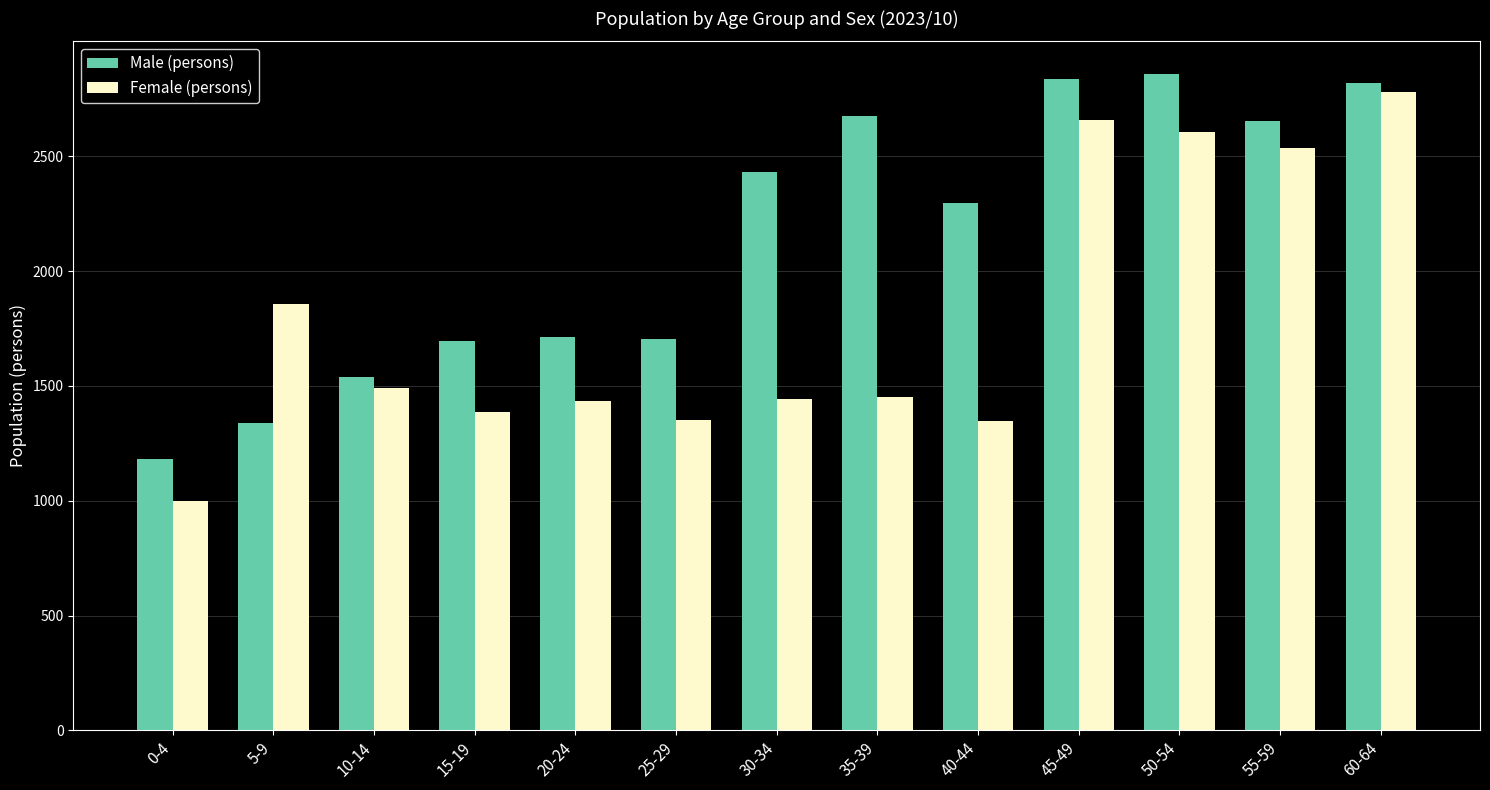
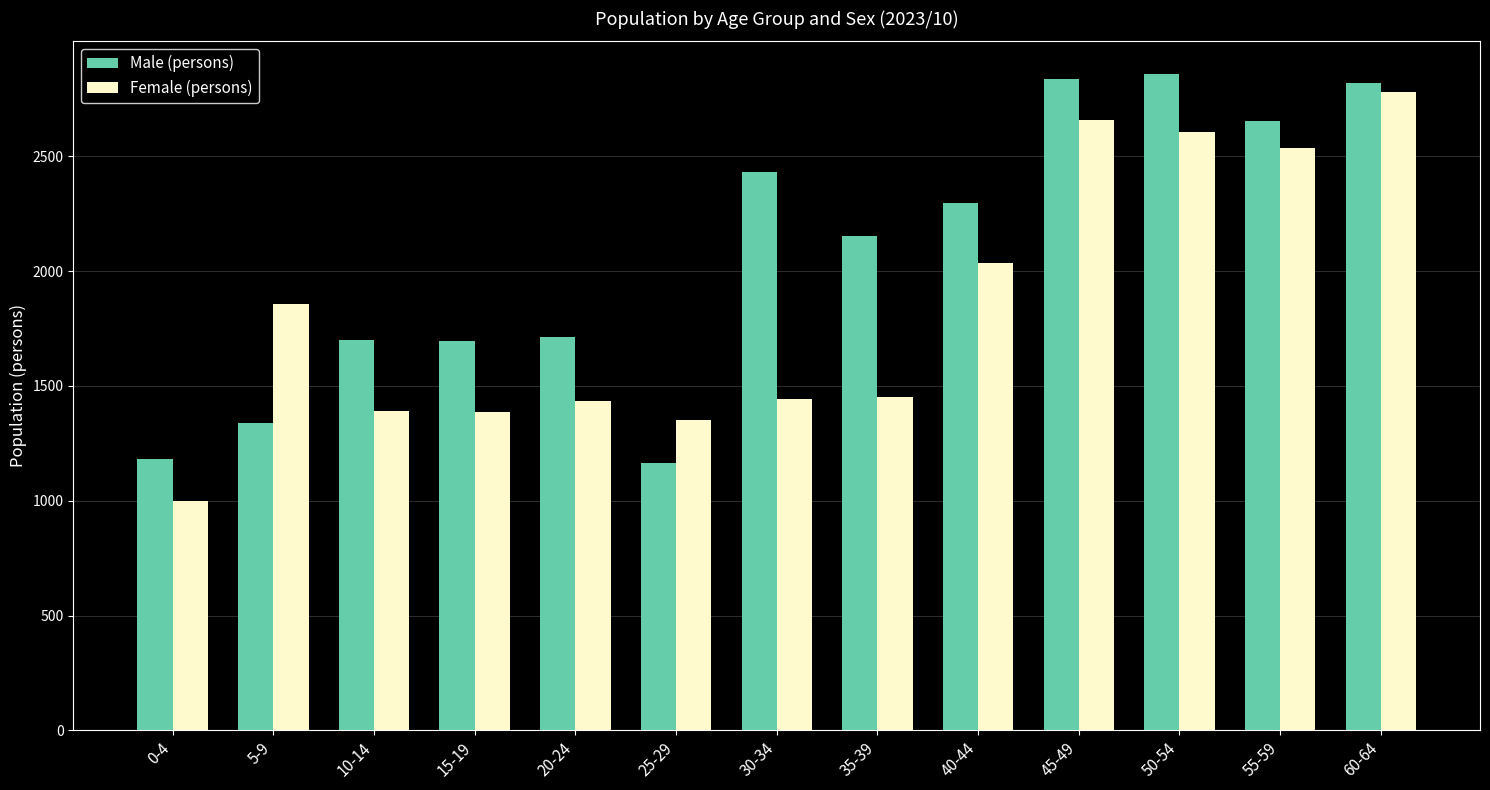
Male (persons), 10-14: 1540 -> 1700
Female (persons), 10-14: 1490 -> 1390
Male (persons), 25-29: 1710 -> 1160
Male (persons), 35-39: 2670 -> 2150
Female (persons), 40-44: 1350 -> 2030
